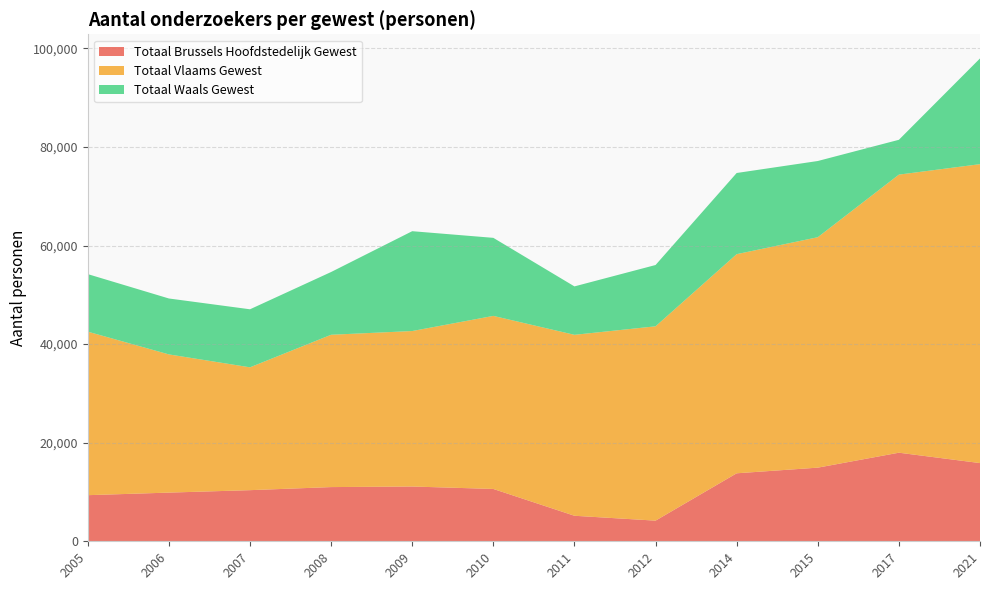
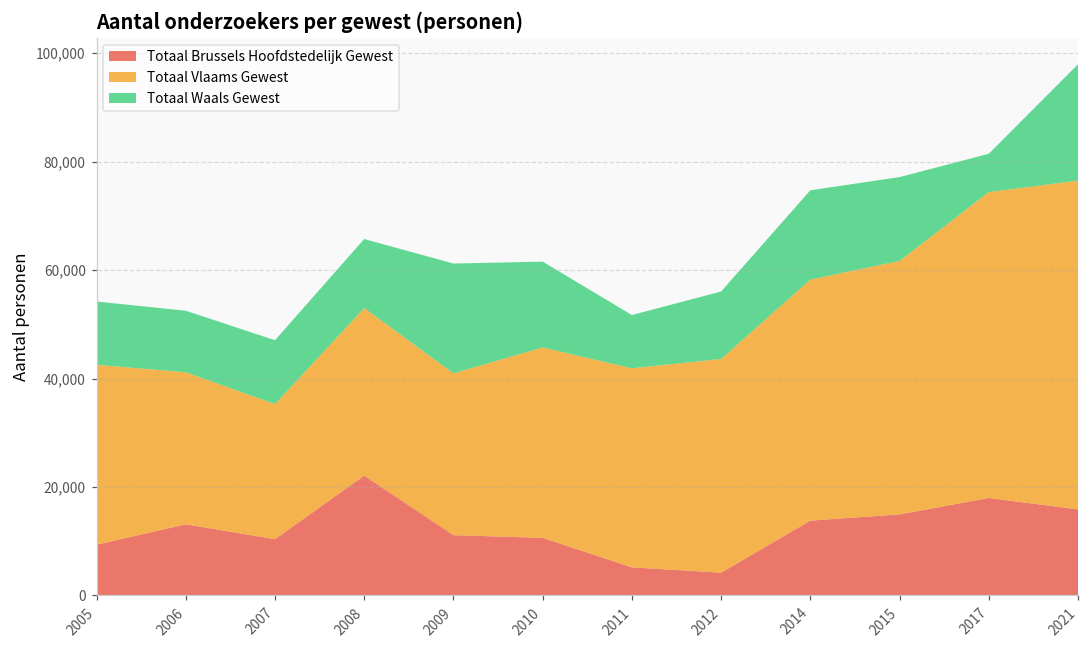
Totaal Brussels Hoofdstedelijk Gewest, 2006: 10,000 -> 13,000
Totaal Brussels Hoofdstedelijk Gewest, 2008: 11,000 -> 22,000
Totaal Vlaams Gewest, 2009: 32,000 -> 30,000
